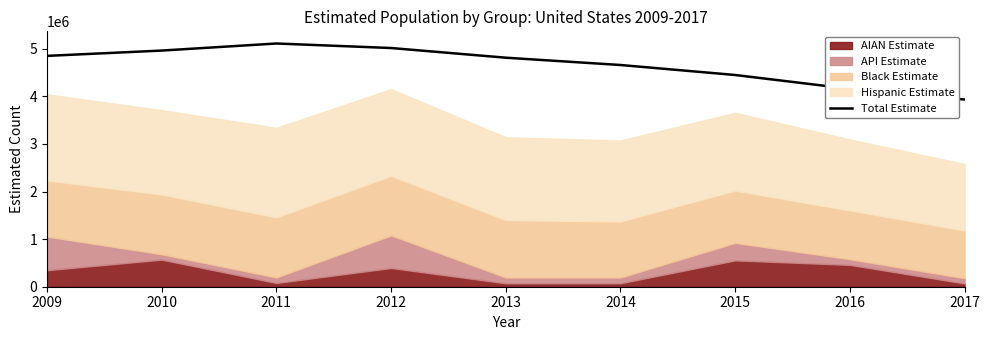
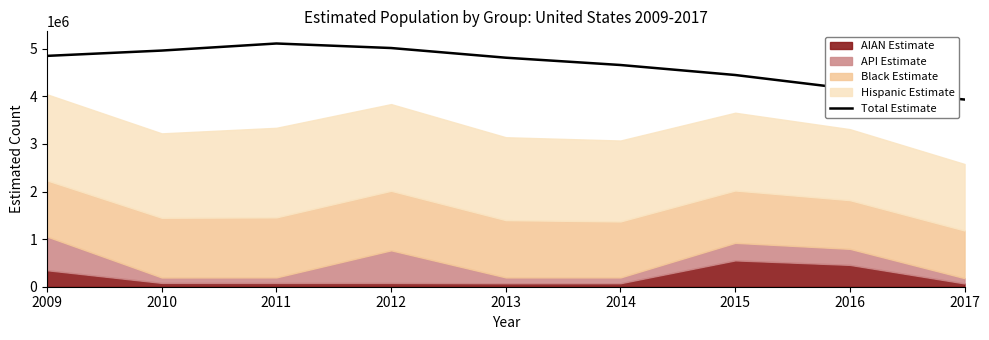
AIAN Estimate, 2010: 600000 -> 100000
AIAN Estimate, 2012: 400000 -> 100000
API Estimate, 2016: 100000 -> 300000
